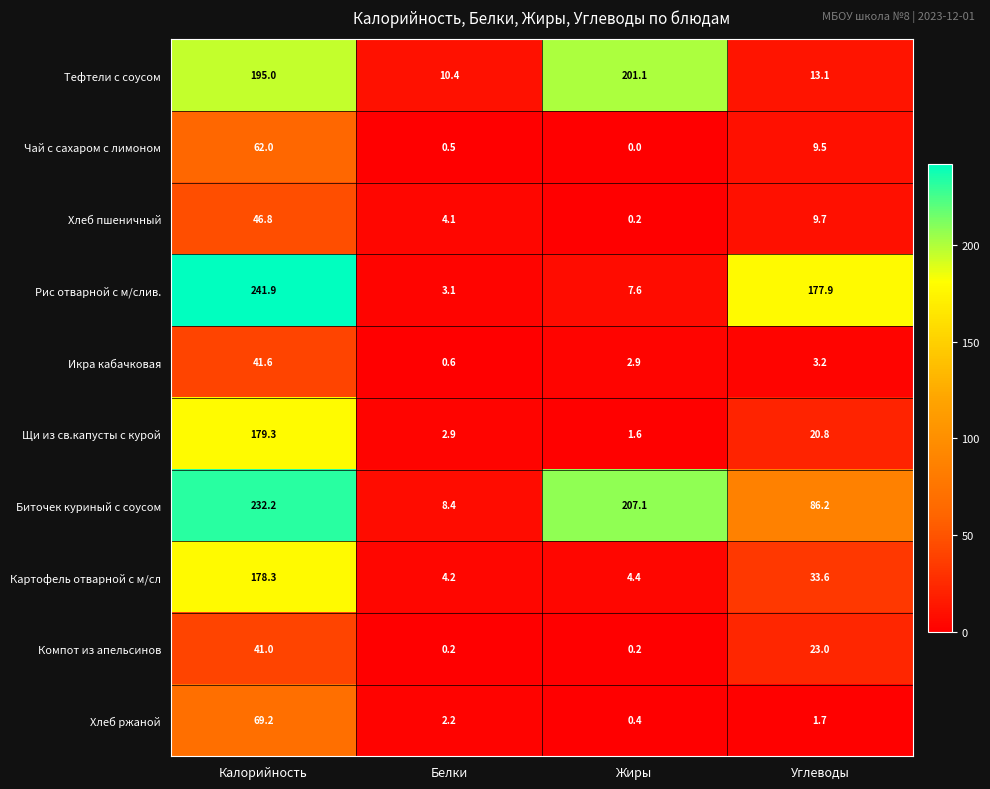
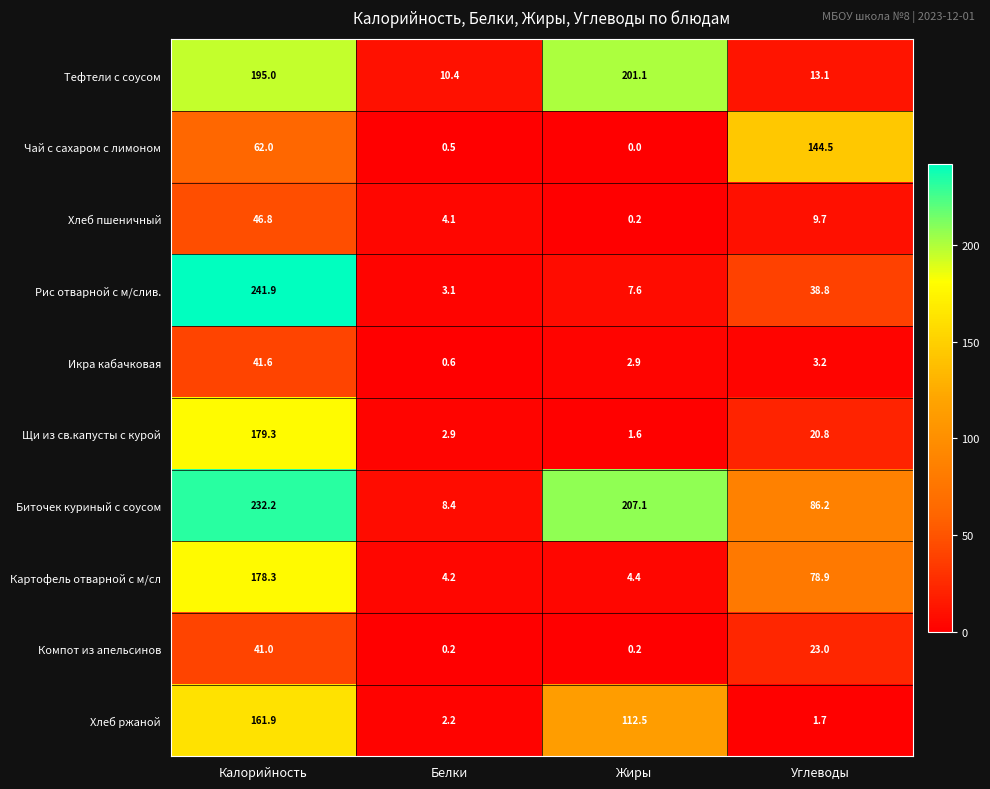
Чай с сахаром с лимоном, Углеводы: 9.5 -> 144.5
Рис отварной с м/слив., Углеводы: 177.9 -> 38.8
Картофель отварной с м/сл, Углеводы: 33.6 -> 78.9
Хлеб ржаной, Калорийность: 69.2 -> 161.9
Хлеб ржаной, Жиры: 0.4 -> 112.5
